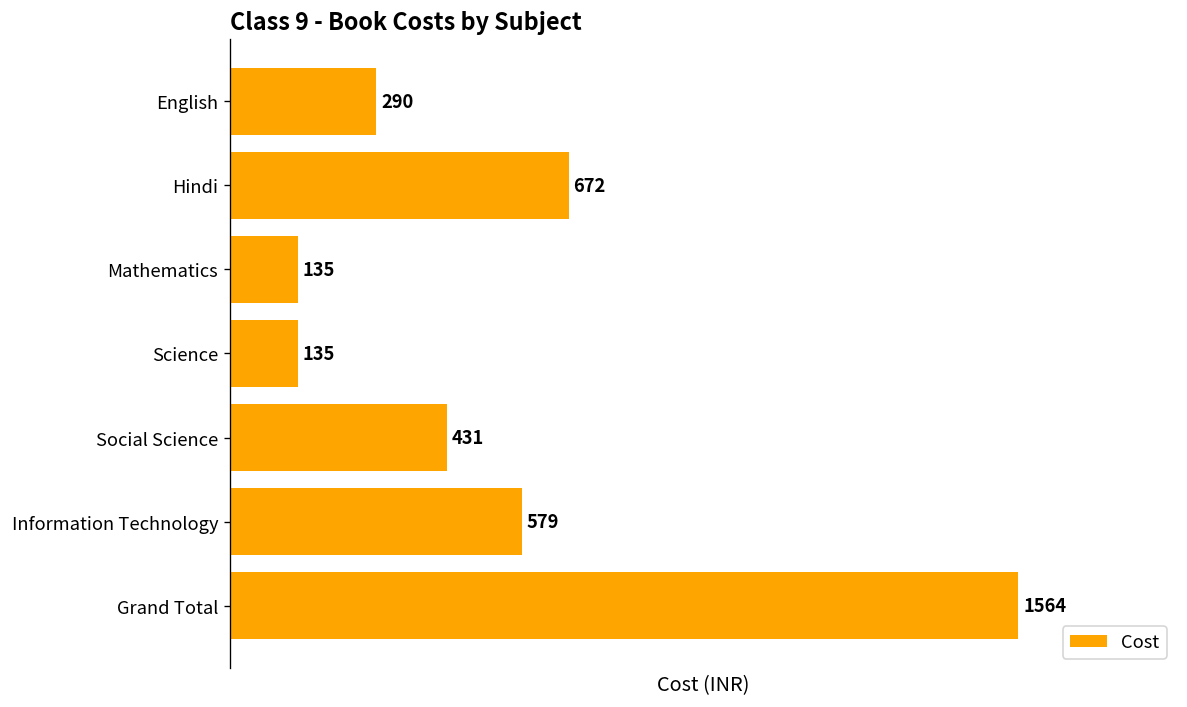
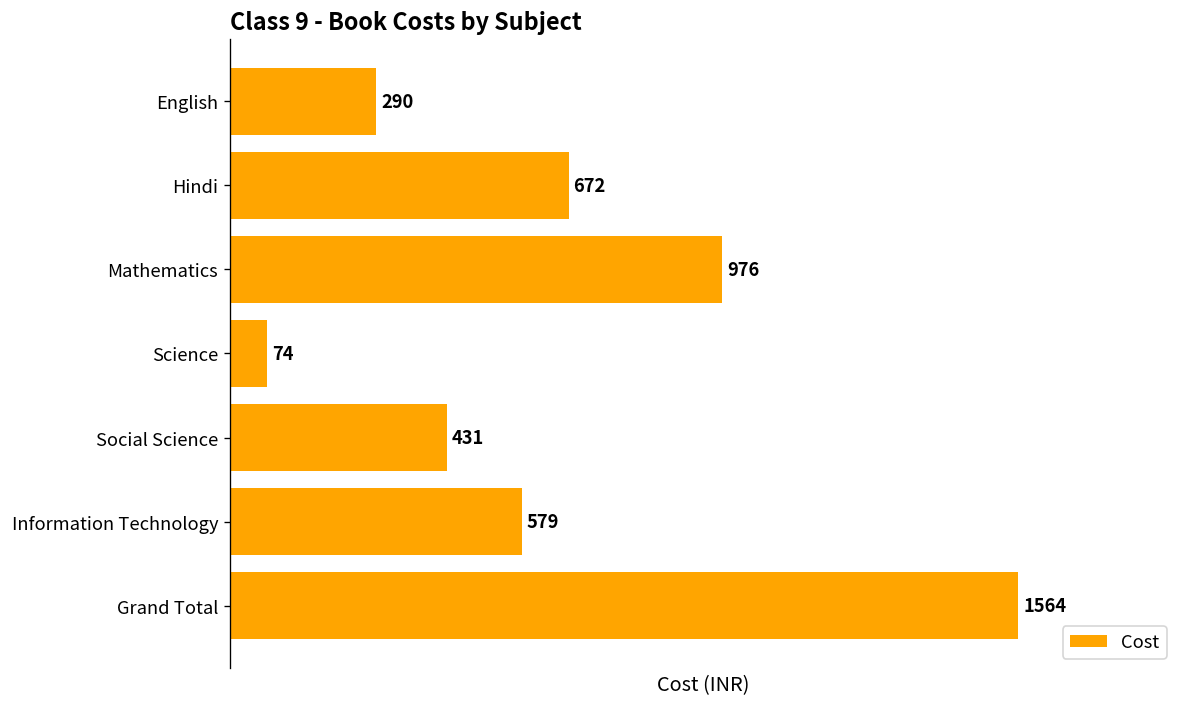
Mathematics: 135 -> 976
Science: 135 -> 74
